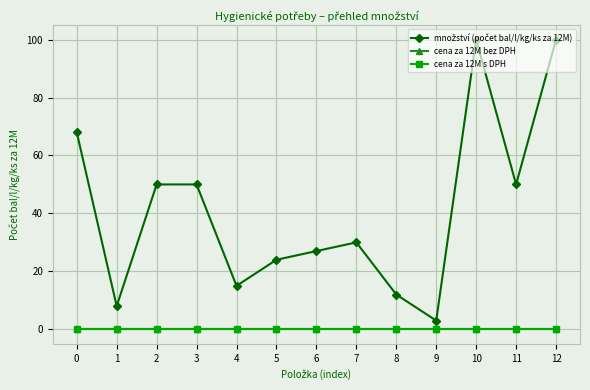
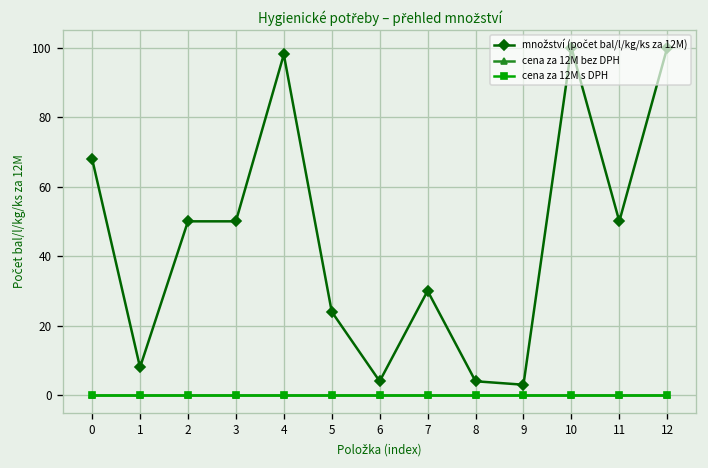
množství (počet bal/l/kg/ks za 12M), 4: 15 -> 98
množství (počet bal/l/kg/ks za 12M), 6: 27 -> 4
množství (počet bal/l/kg/ks za 12M), 8: 12 -> 4
